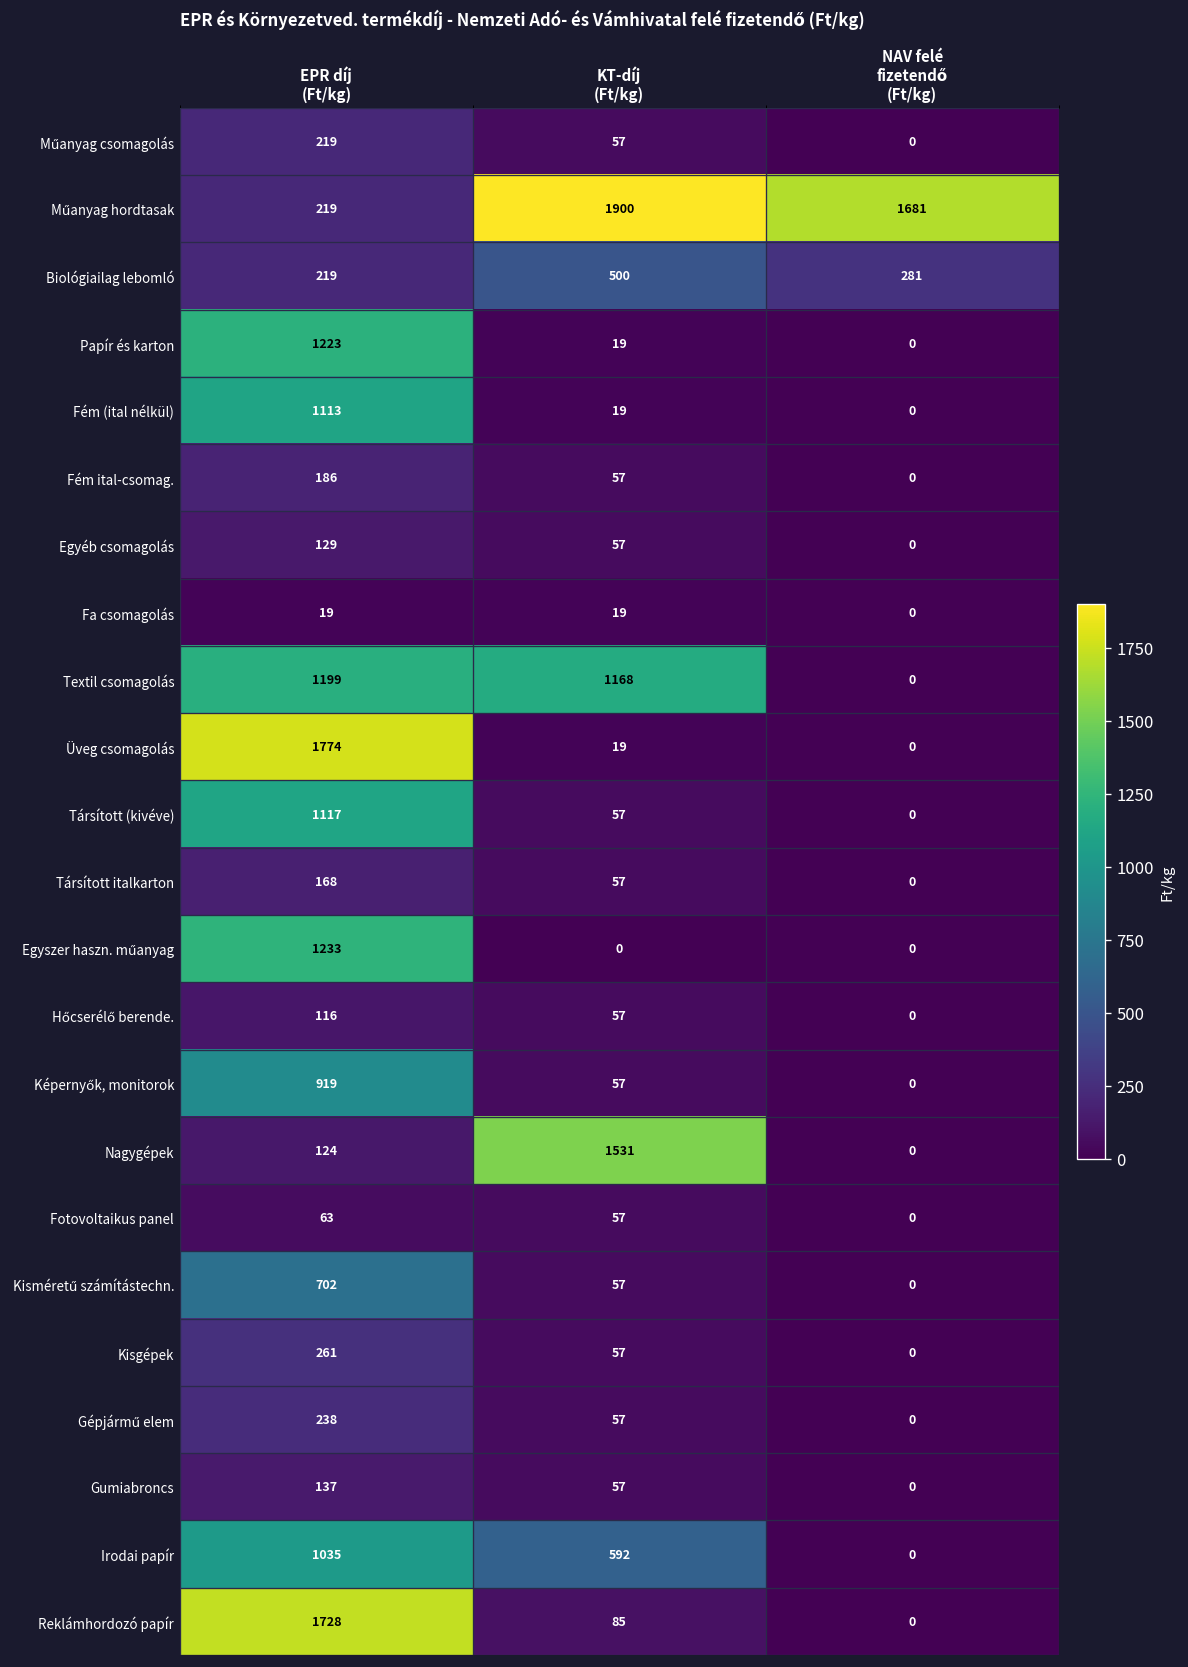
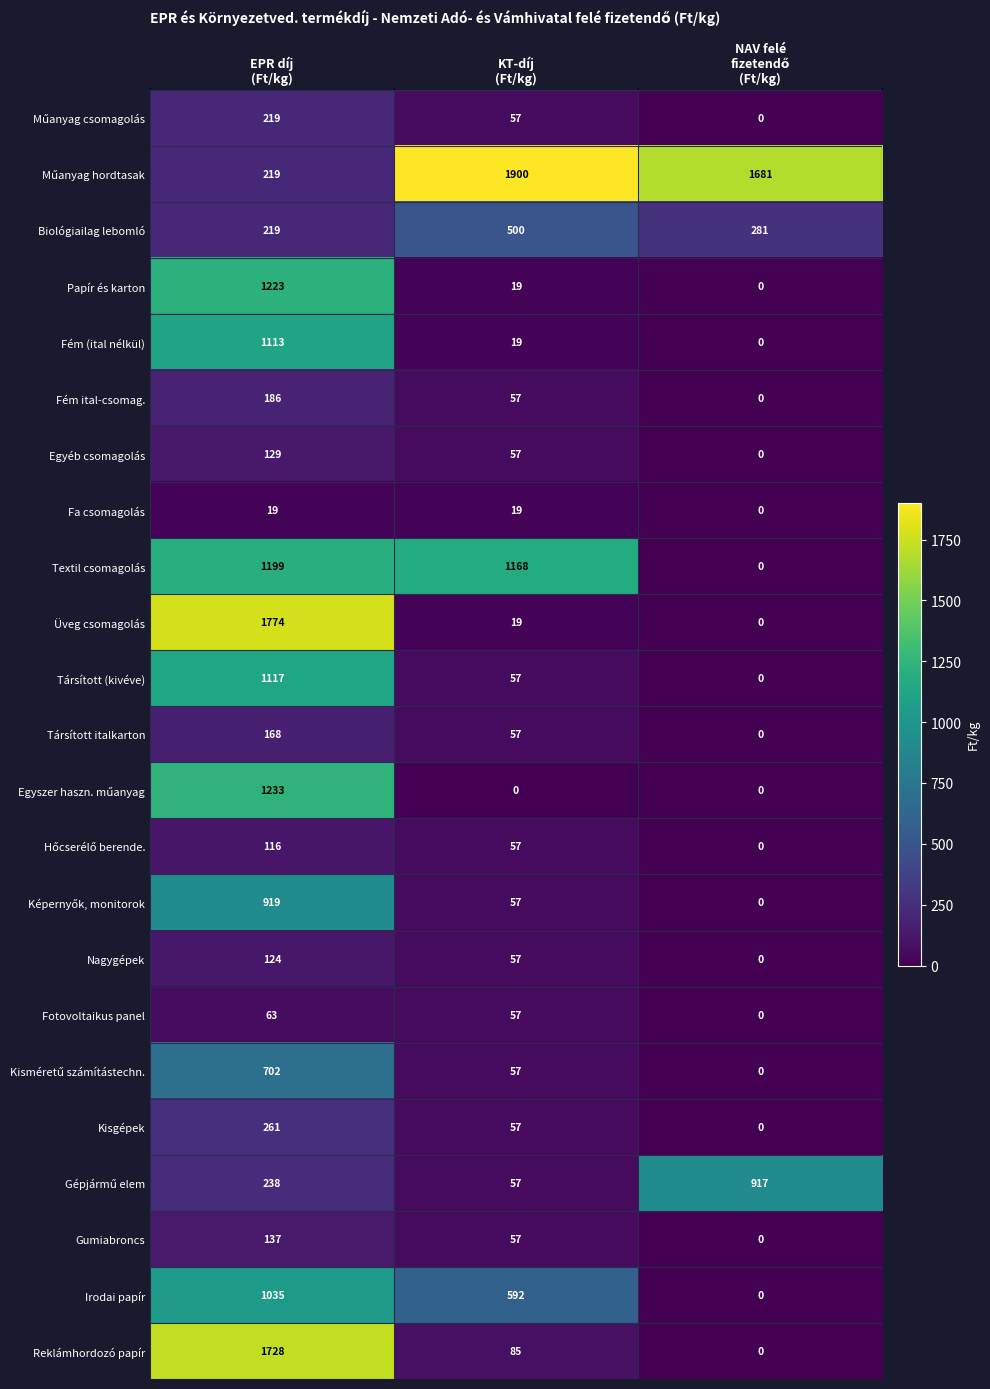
Nagygépek, KT-díj (Ft/kg): 1531 -> 57
Gépjármű elem, NAV felé fizetendő (Ft/kg): 0 -> 917
